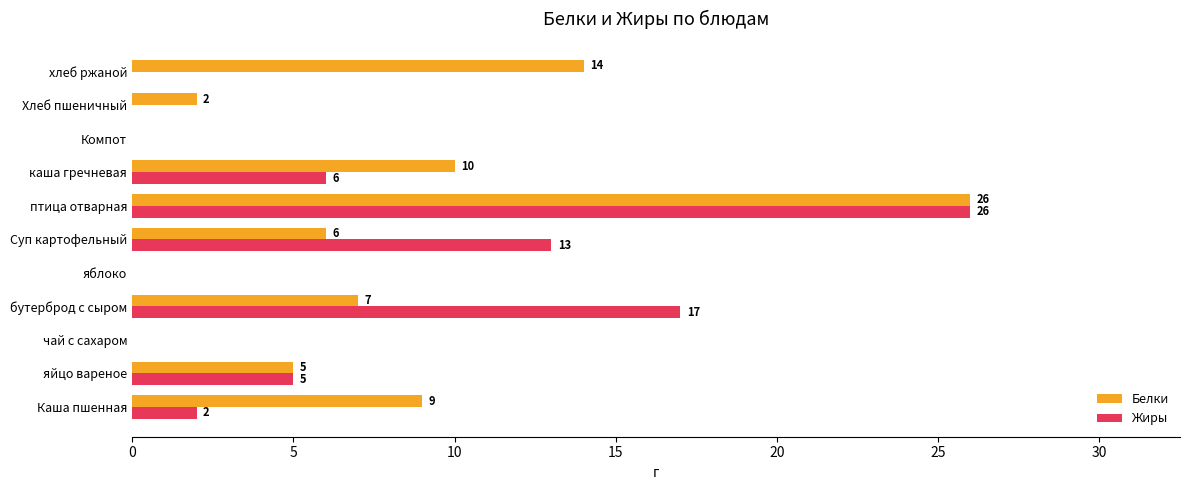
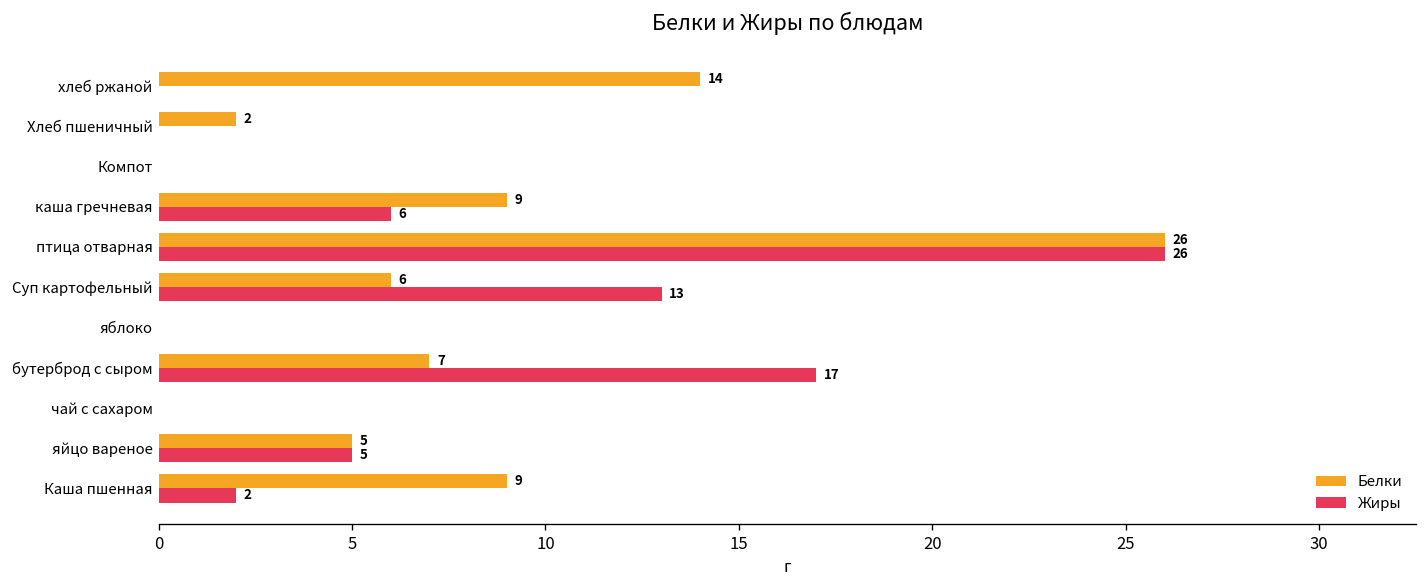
Белки, каша гречневая: 10 -> 9
